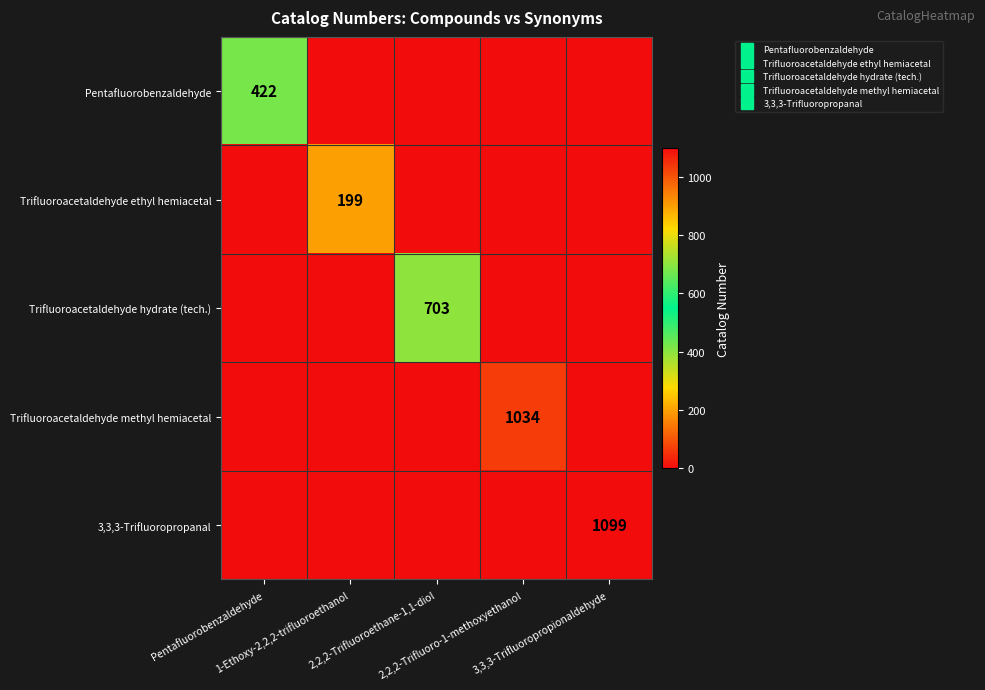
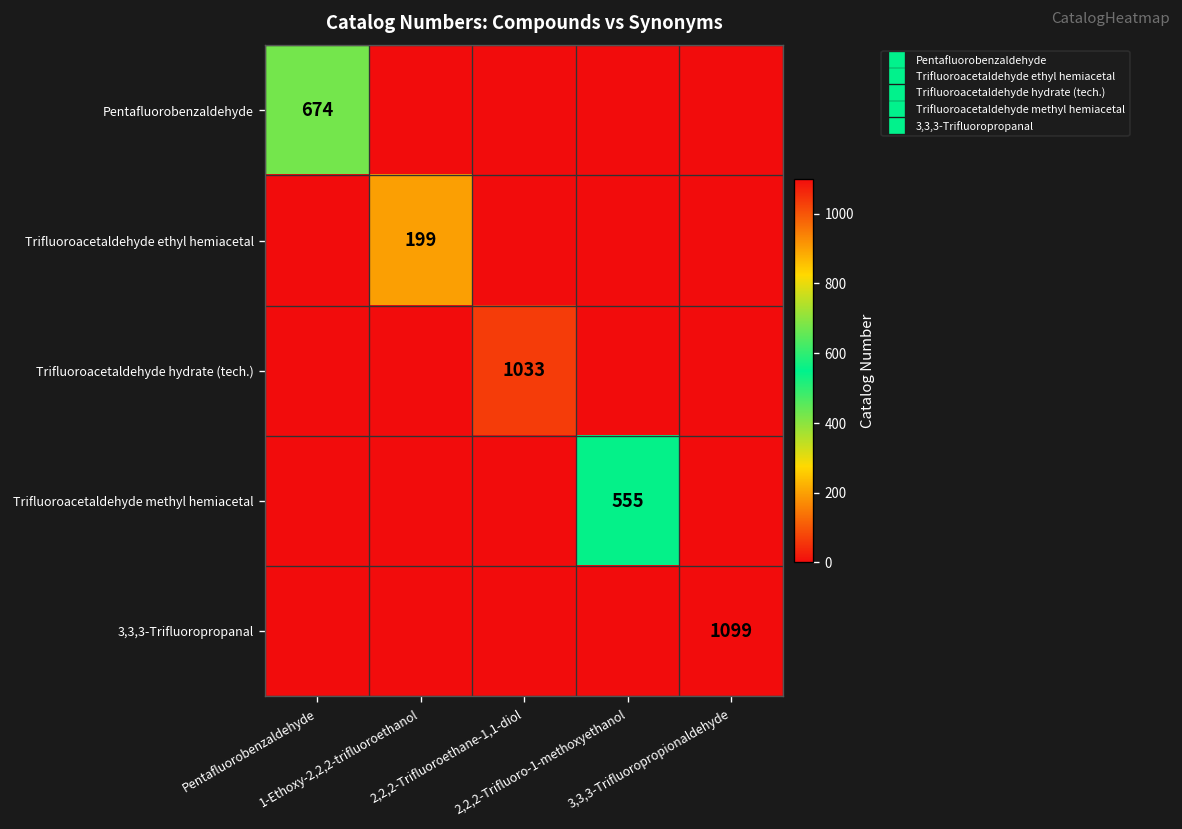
Pentafluorobenzaldehyde, Pentafluorobenzaldehyde: 422 -> 674
Trifluoroacetaldehyde hydrate (tech.), 2,2,2-Trifluoroethane-1,1-diol: 703 -> 1033
Trifluoroacetaldehyde methyl hemiacetal, 2,2,2-Trifluoro-1-methoxyethanol: 1034 -> 555
